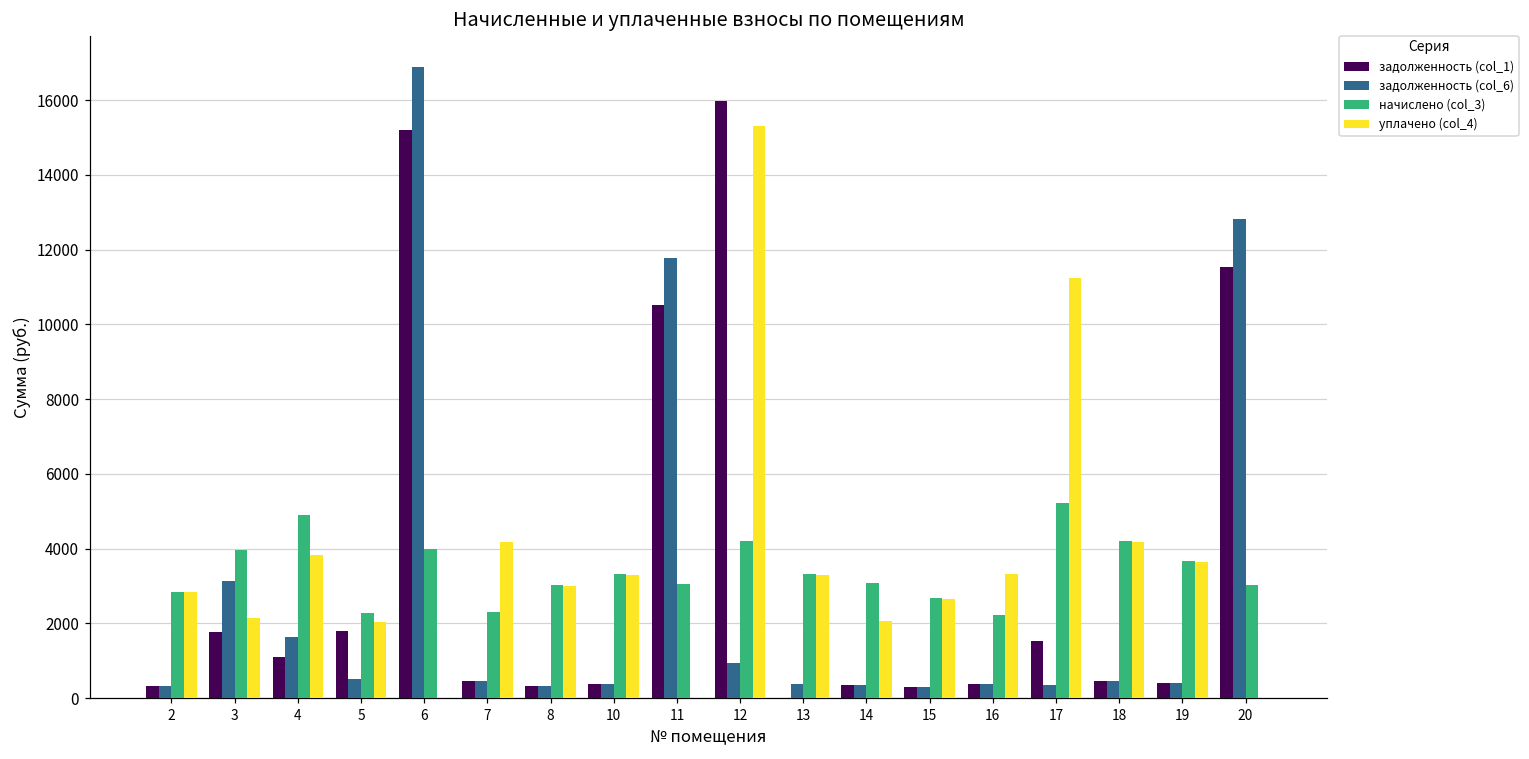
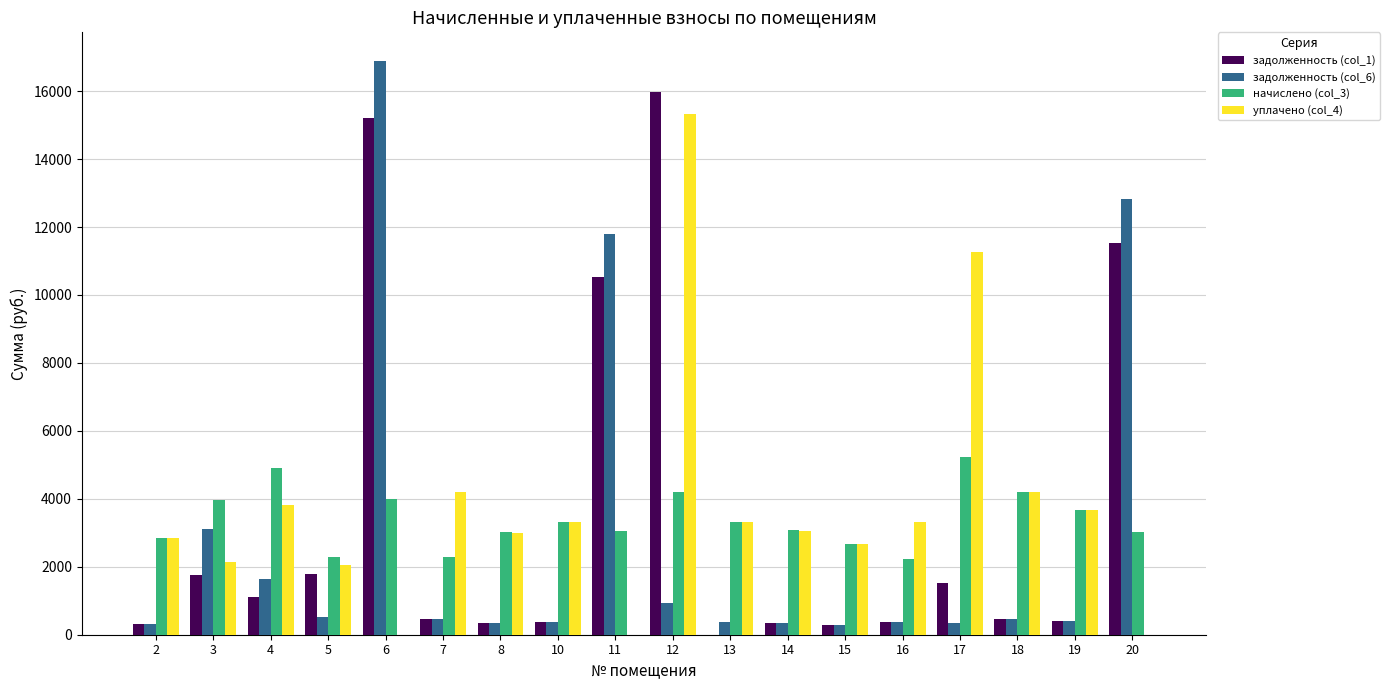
уплачено (col_4), 14: 2100 -> 3100
